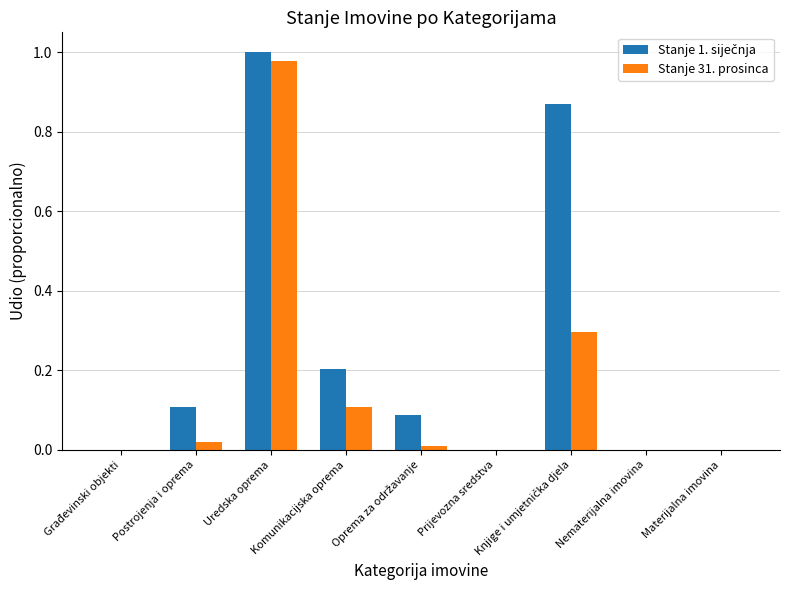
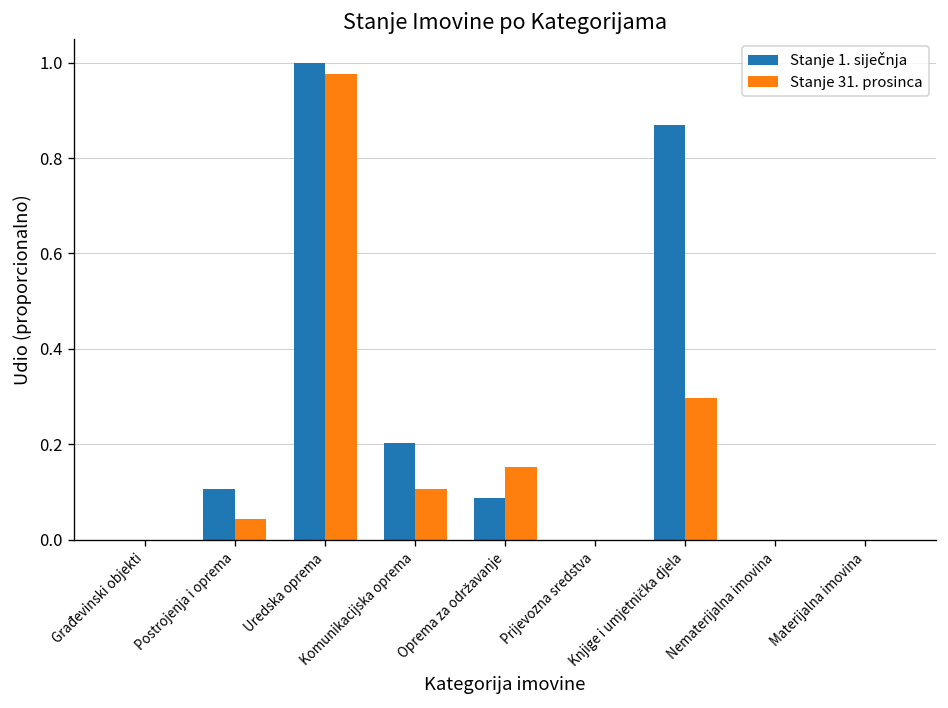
Stanje 31. prosinca, Postrojenja i oprema: 0.02 -> 0.04
Stanje 31. prosinca, Oprema za održavanje: 0.01 -> 0.15
